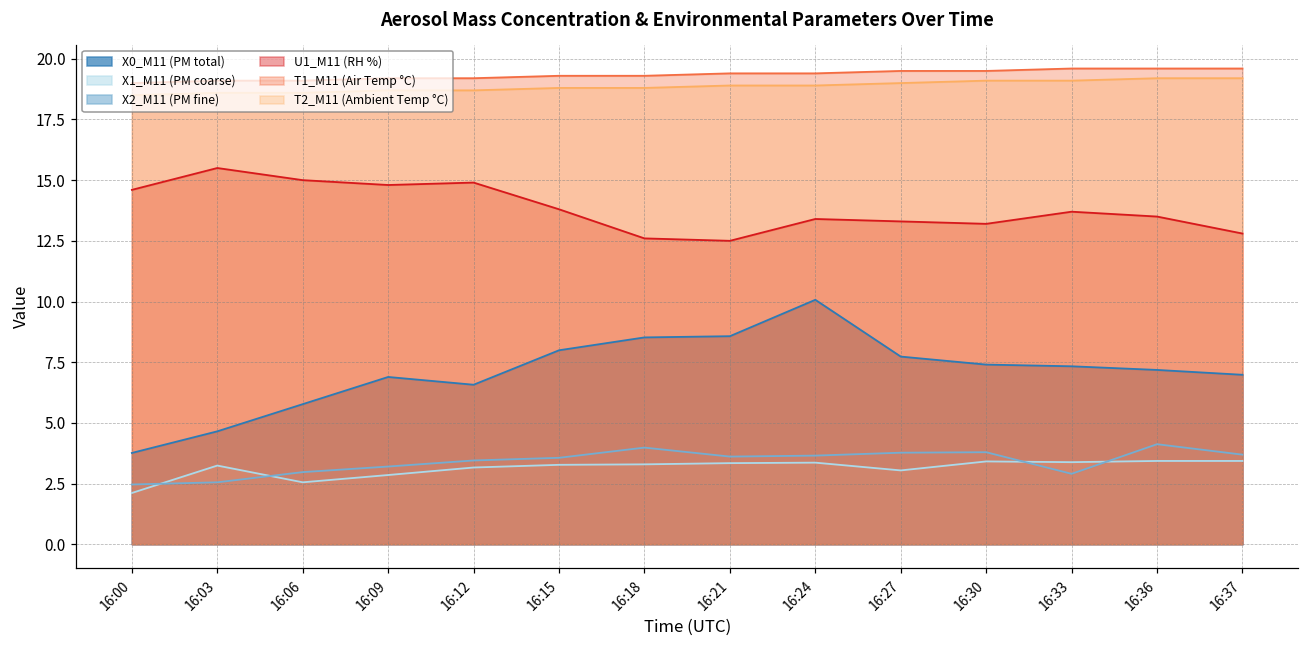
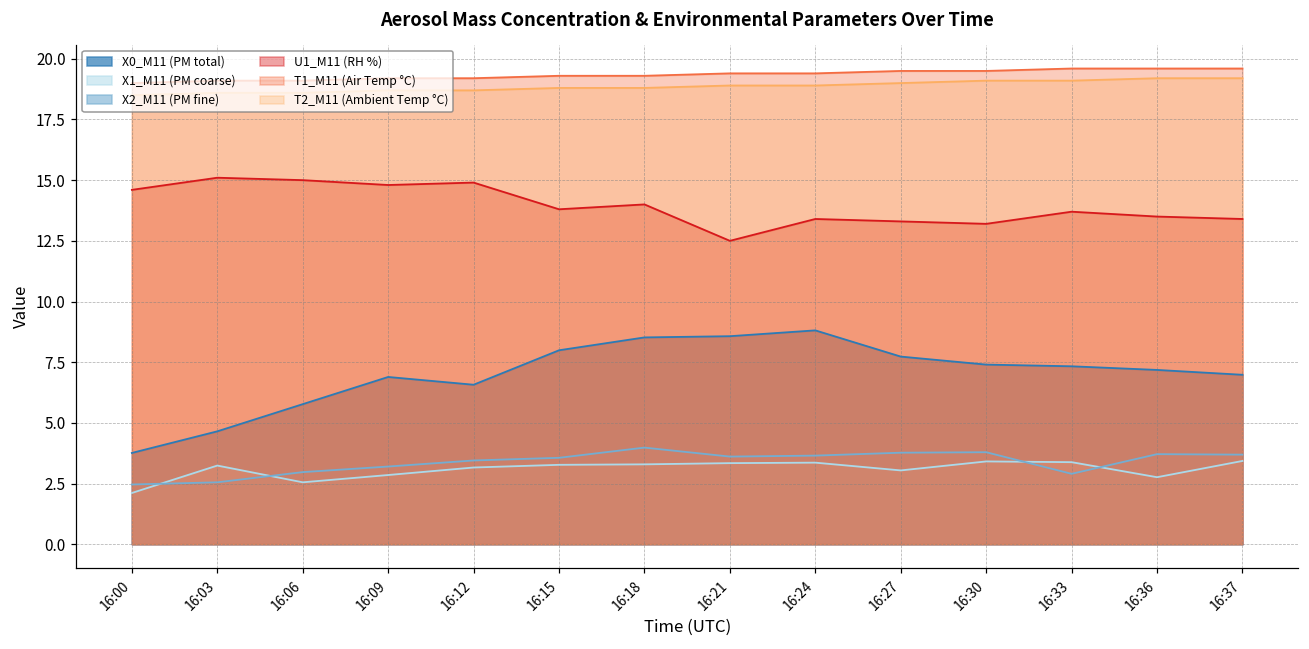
U1_M11 (RH %), 16:03: 15.5 -> 15.1
U1_M11 (RH %), 16:18: 12.6 -> 14.0
X0_M11 (PM total), 16:24: 10.1 -> 8.8
X1_M11 (PM coarse), 16:36: 3.4 -> 2.8
X2_M11 (PM fine), 16:36: 4.1 -> 3.7
U1_M11 (RH %), 16:37: 12.8 -> 13.4
